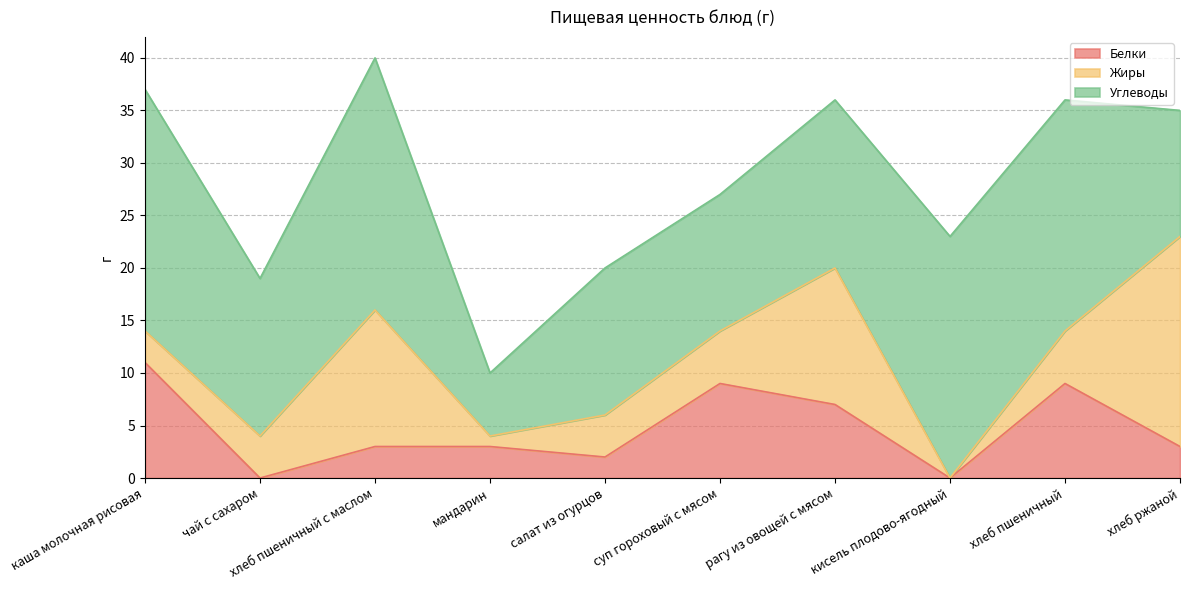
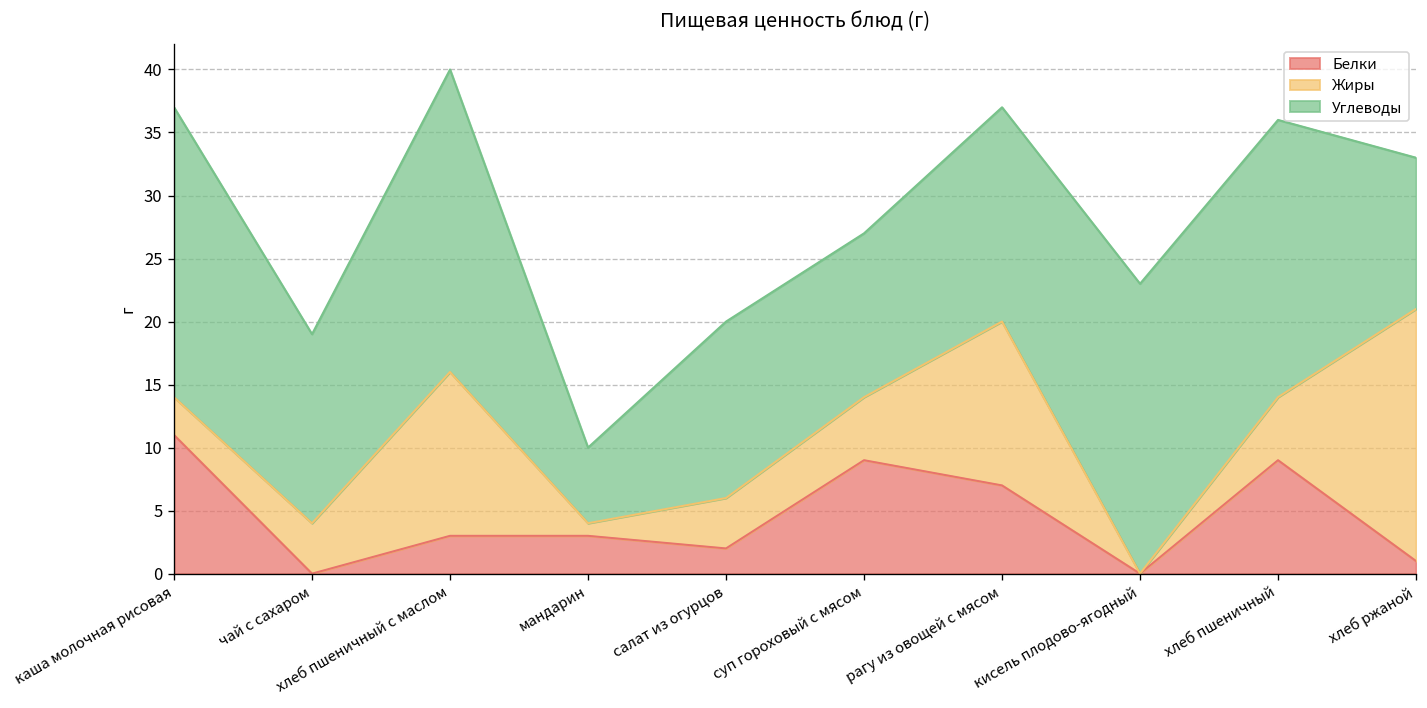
Углеводы, рагу из овощей с мясом: 16 -> 17
Белки, хлеб ржаной: 3 -> 1
